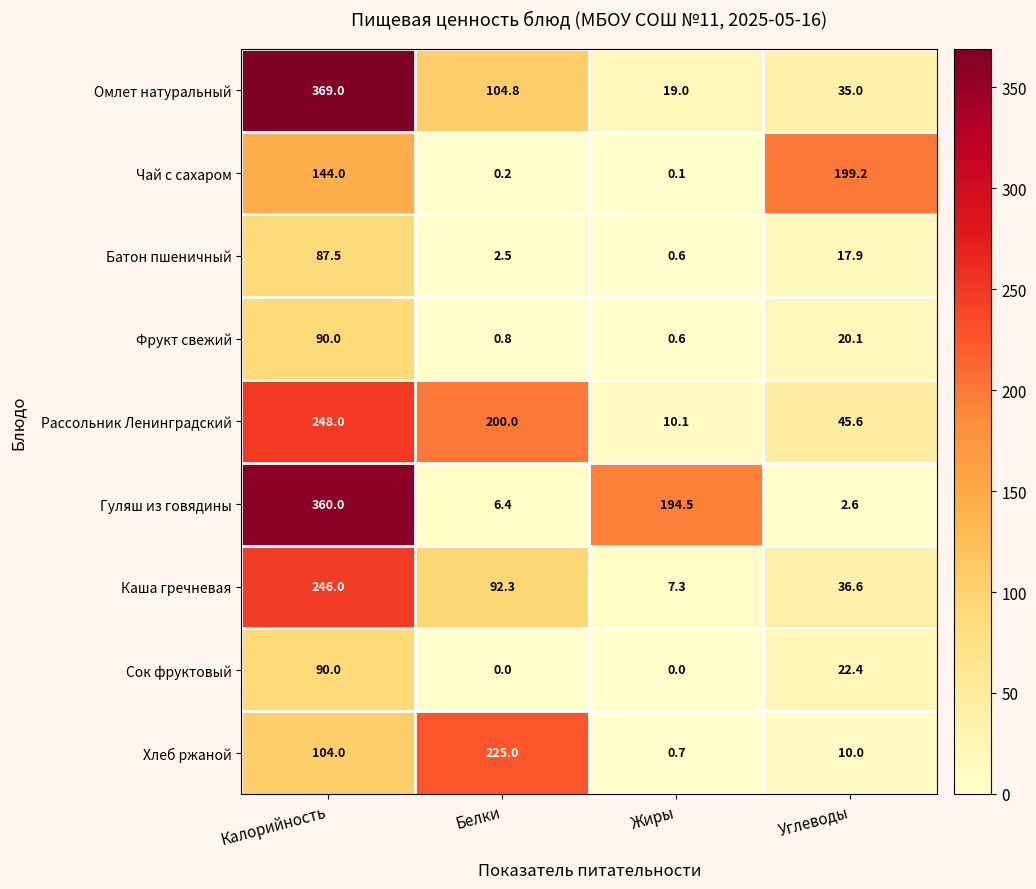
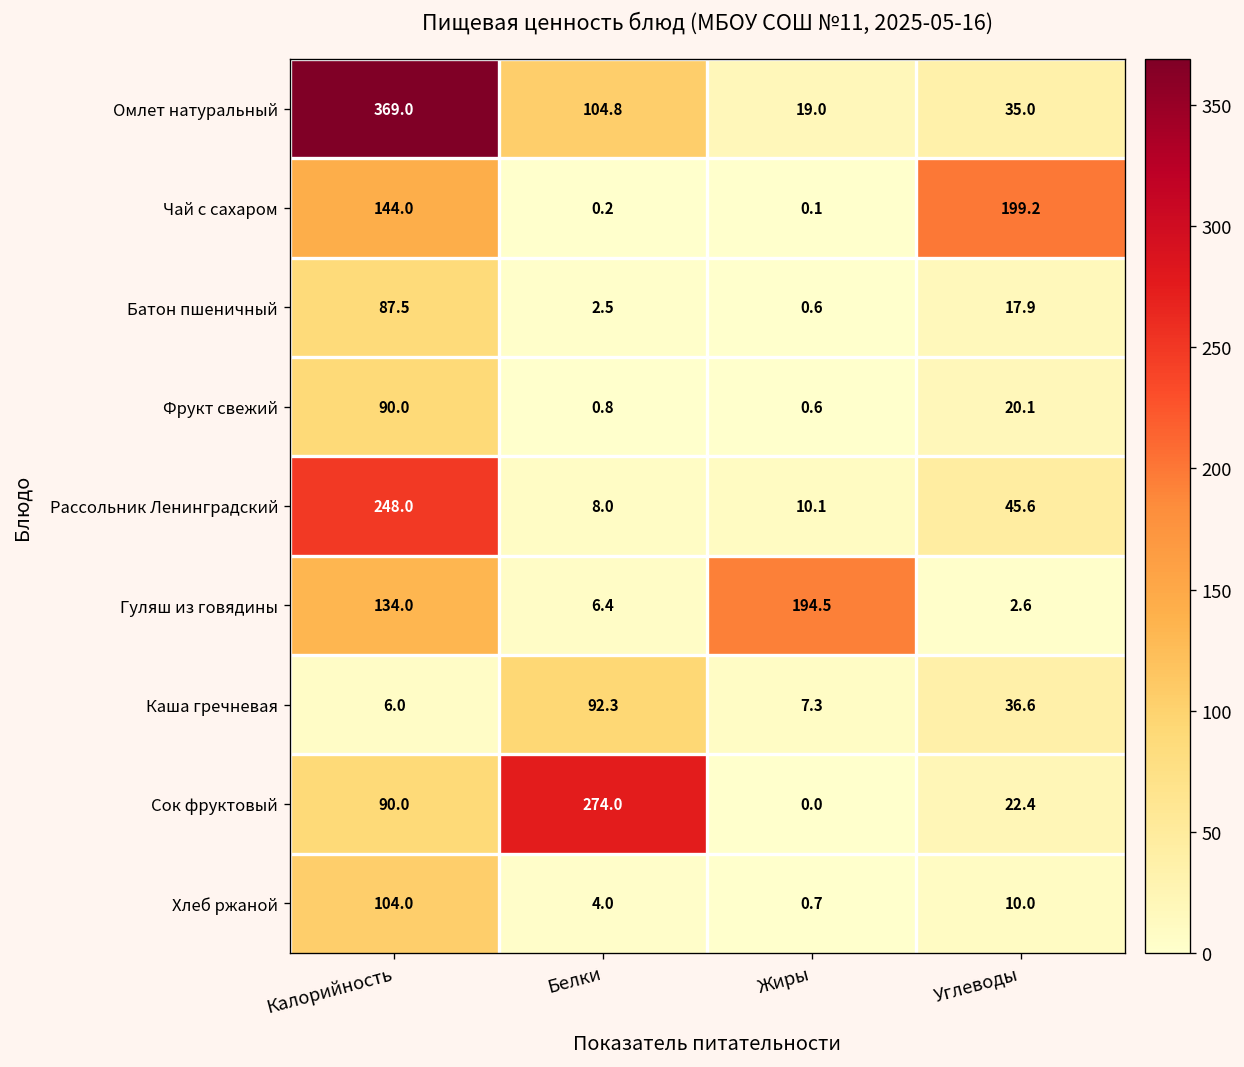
Рассольник Ленинградский, Белки: 200.0 -> 8.0
Гуляш из говядины, Калорийность: 360.0 -> 134.0
Каша гречневая, Калорийность: 246.0 -> 6.0
Сок фруктовый, Белки: 0.0 -> 274.0
Хлеб ржаной, Белки: 225.0 -> 4.0
